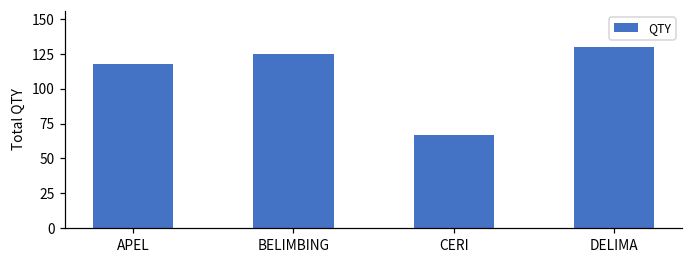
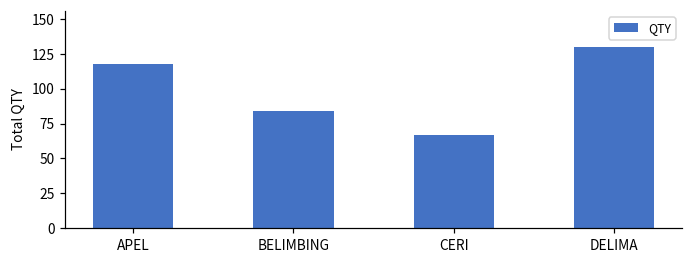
BELIMBING: 125 -> 84
